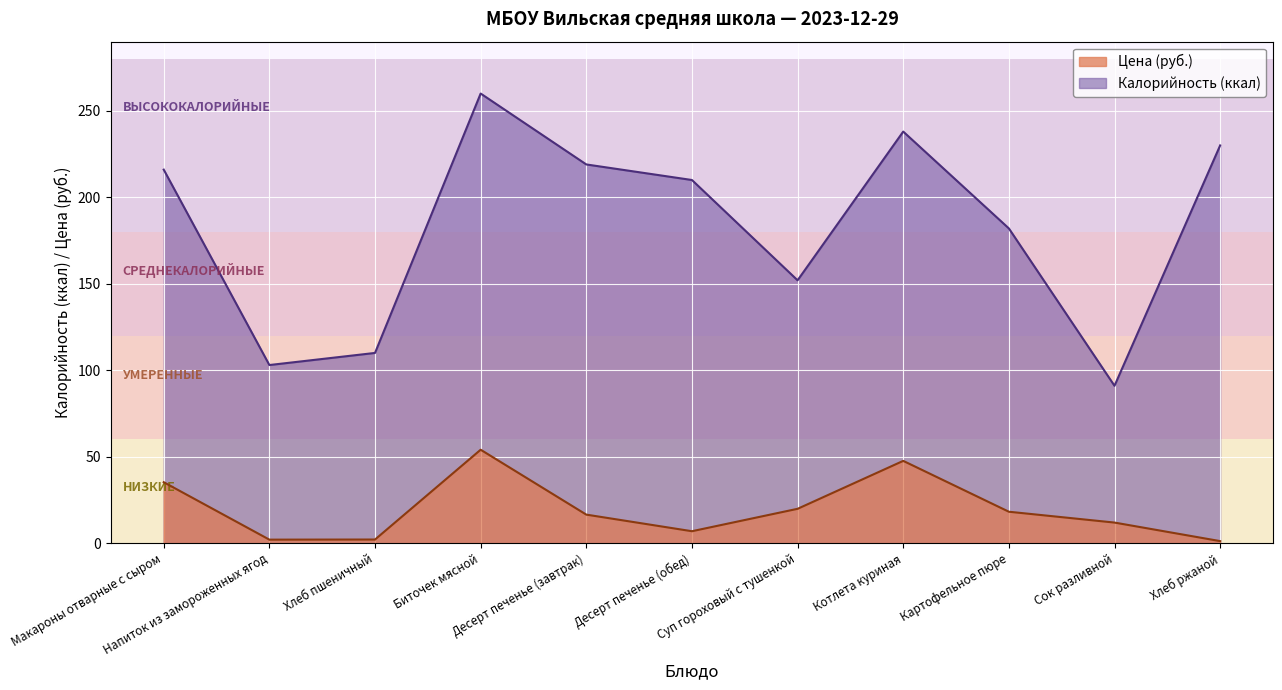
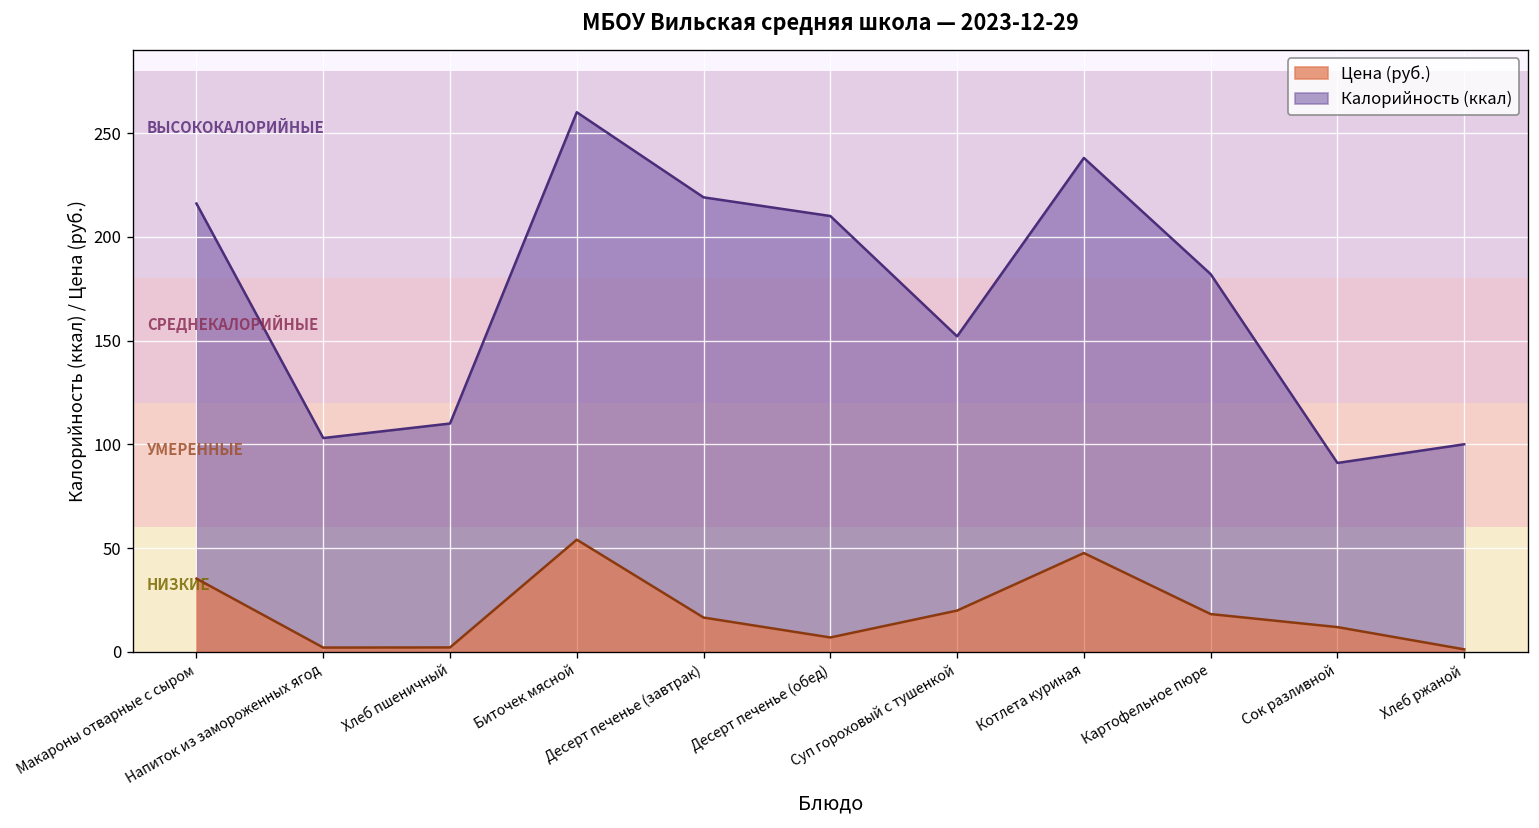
Калорийность (ккал), Хлеб ржаной: 230 -> 100
